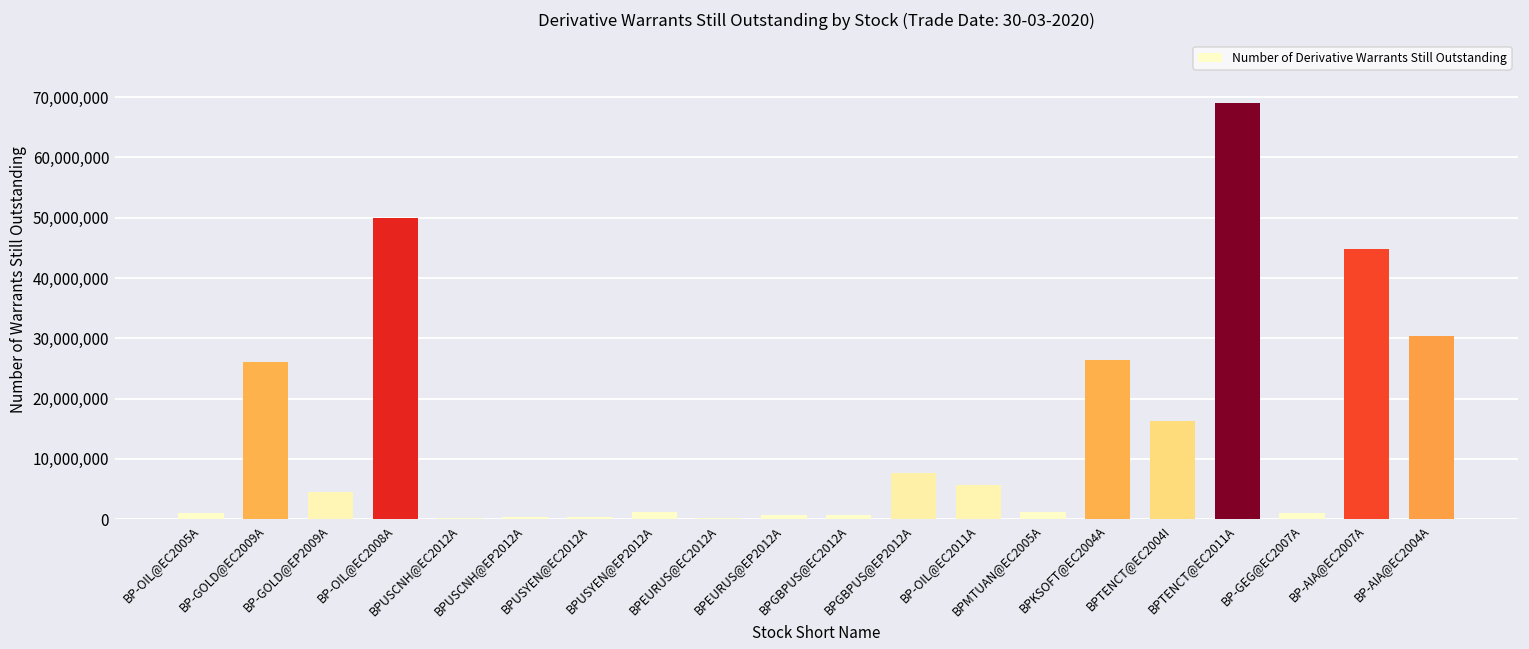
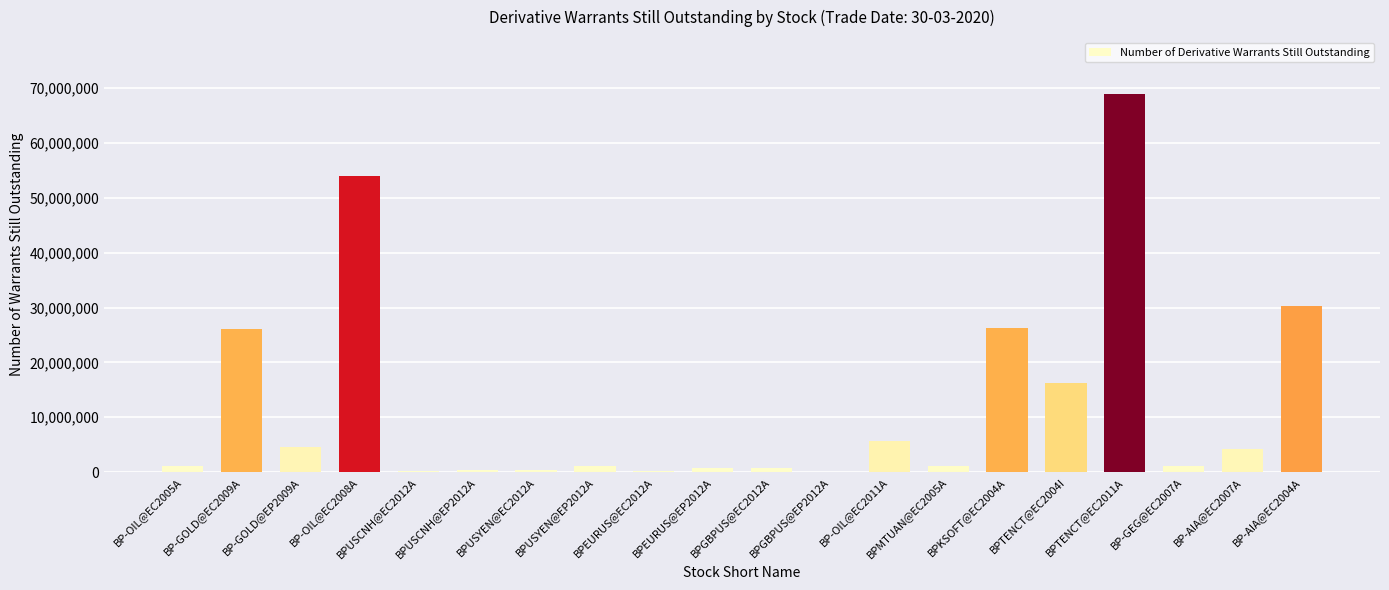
BP-OIL@EC2008A: 50,000,000 -> 54,000,000
BPGBPUS@EP2012A: 8,000,000 -> 0
BP-AIA@EC2007A: 45,000,000 -> 4,000,000
